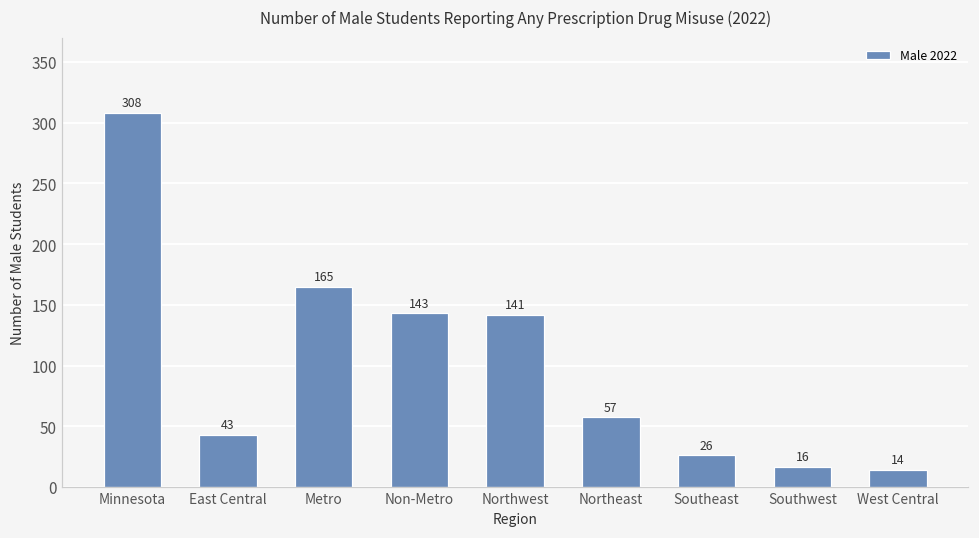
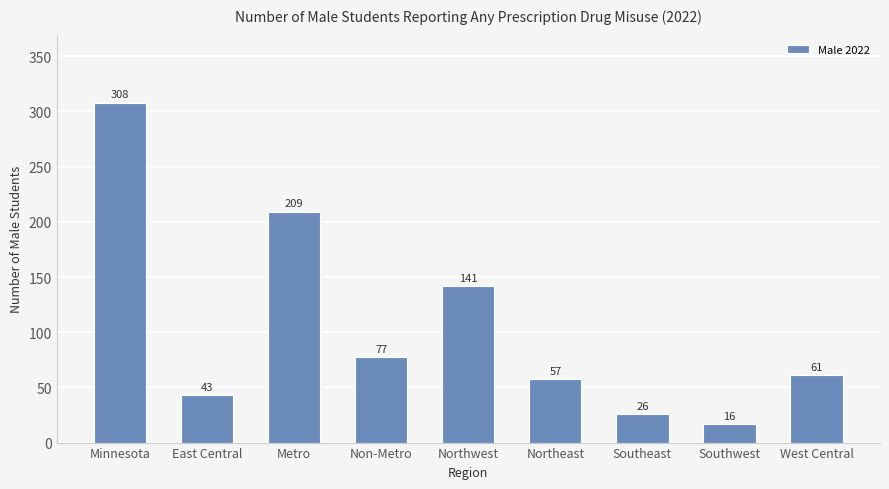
Metro: 165 -> 209
Non-Metro: 143 -> 77
West Central: 14 -> 61
